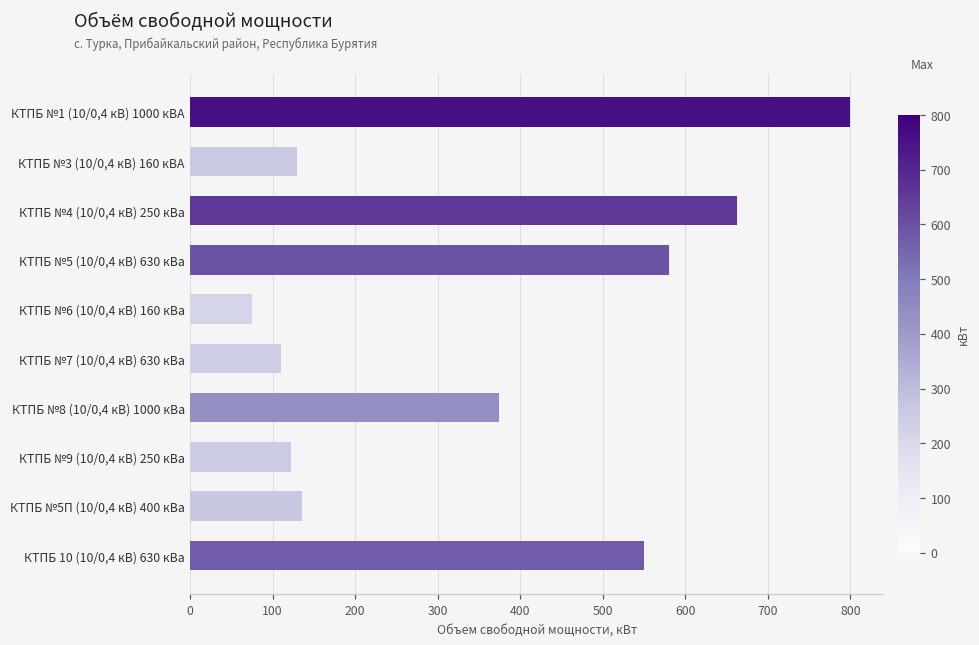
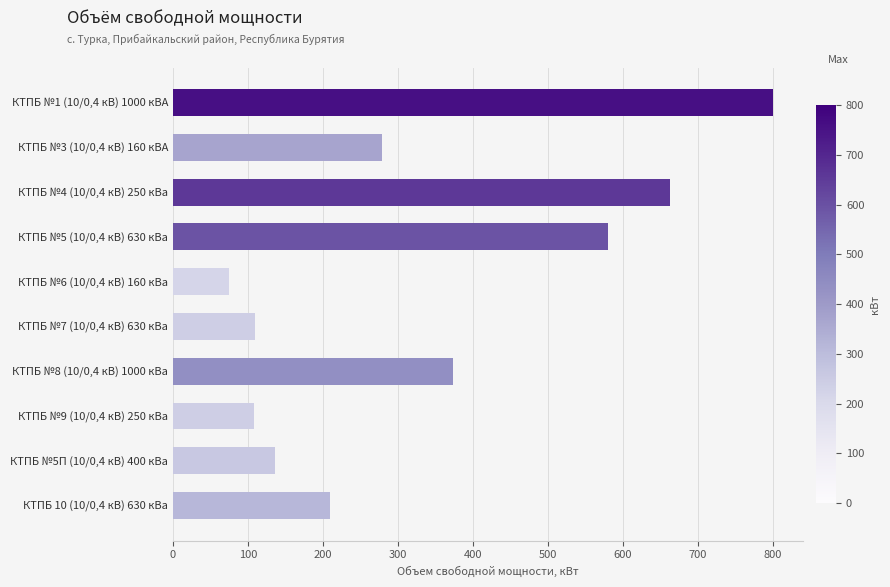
КТПБ №3 (10/0,4 кВ) 160 кВА: 130 -> 280
КТПБ №9 (10/0,4 кВ) 250 кВа: 120 -> 110
КТПБ 10 (10/0,4 кВ) 630 кВа: 550 -> 210
